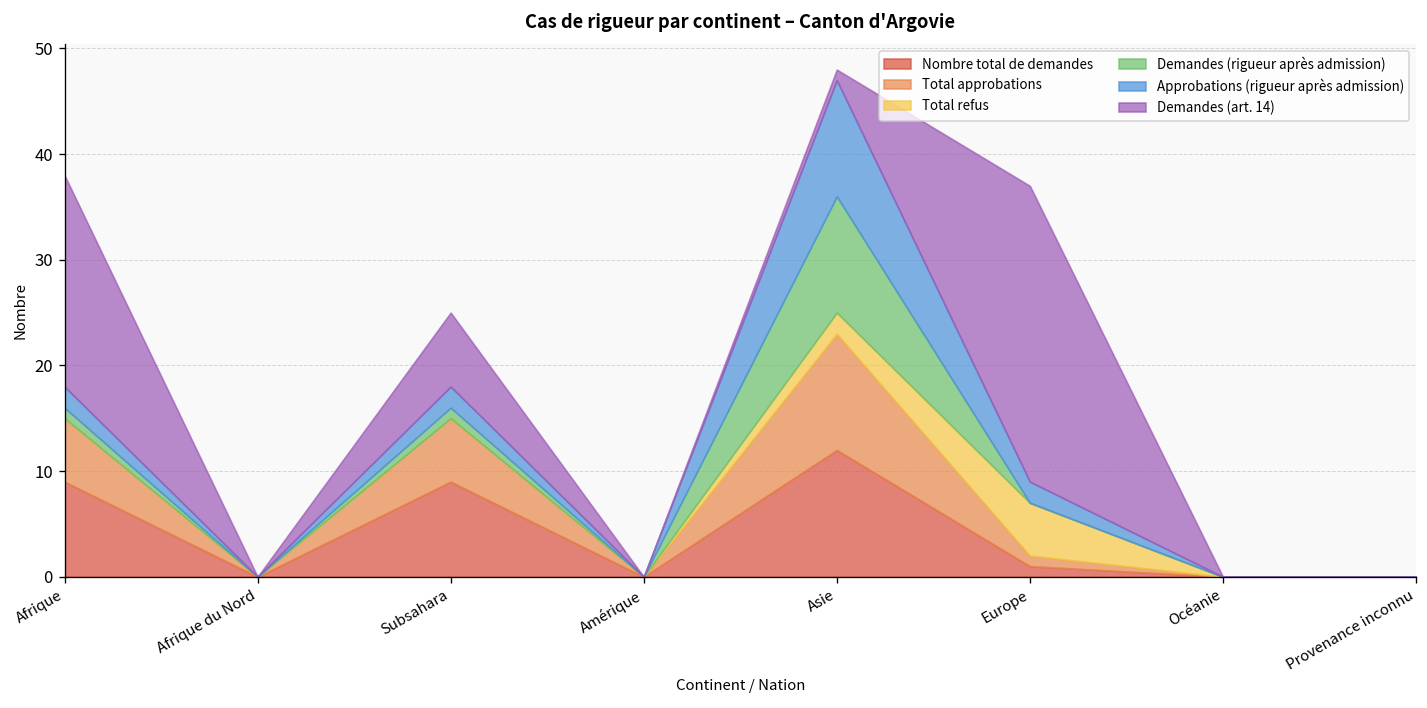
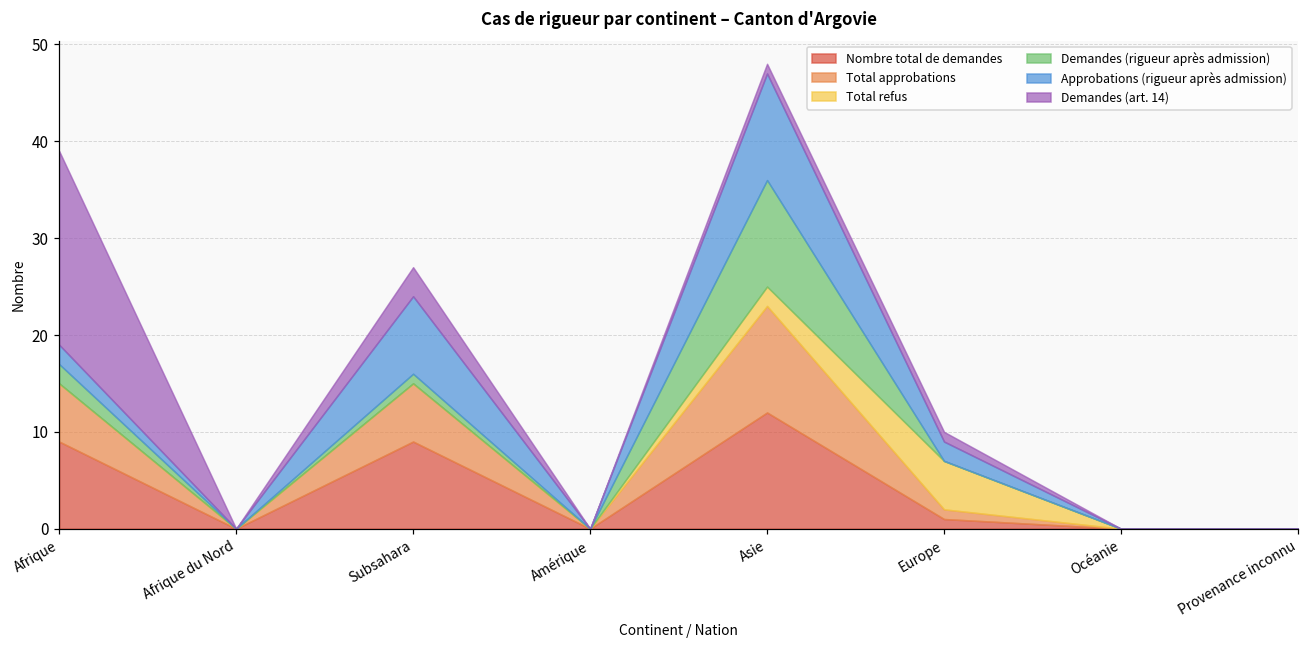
Demandes (rigueur après admission), Afrique: 1 -> 2
Approbations (rigueur après admission), Subsahara: 2 -> 8
Demandes (art. 14), Subsahara: 7 -> 3
Demandes (art. 14), Europe: 28 -> 1
